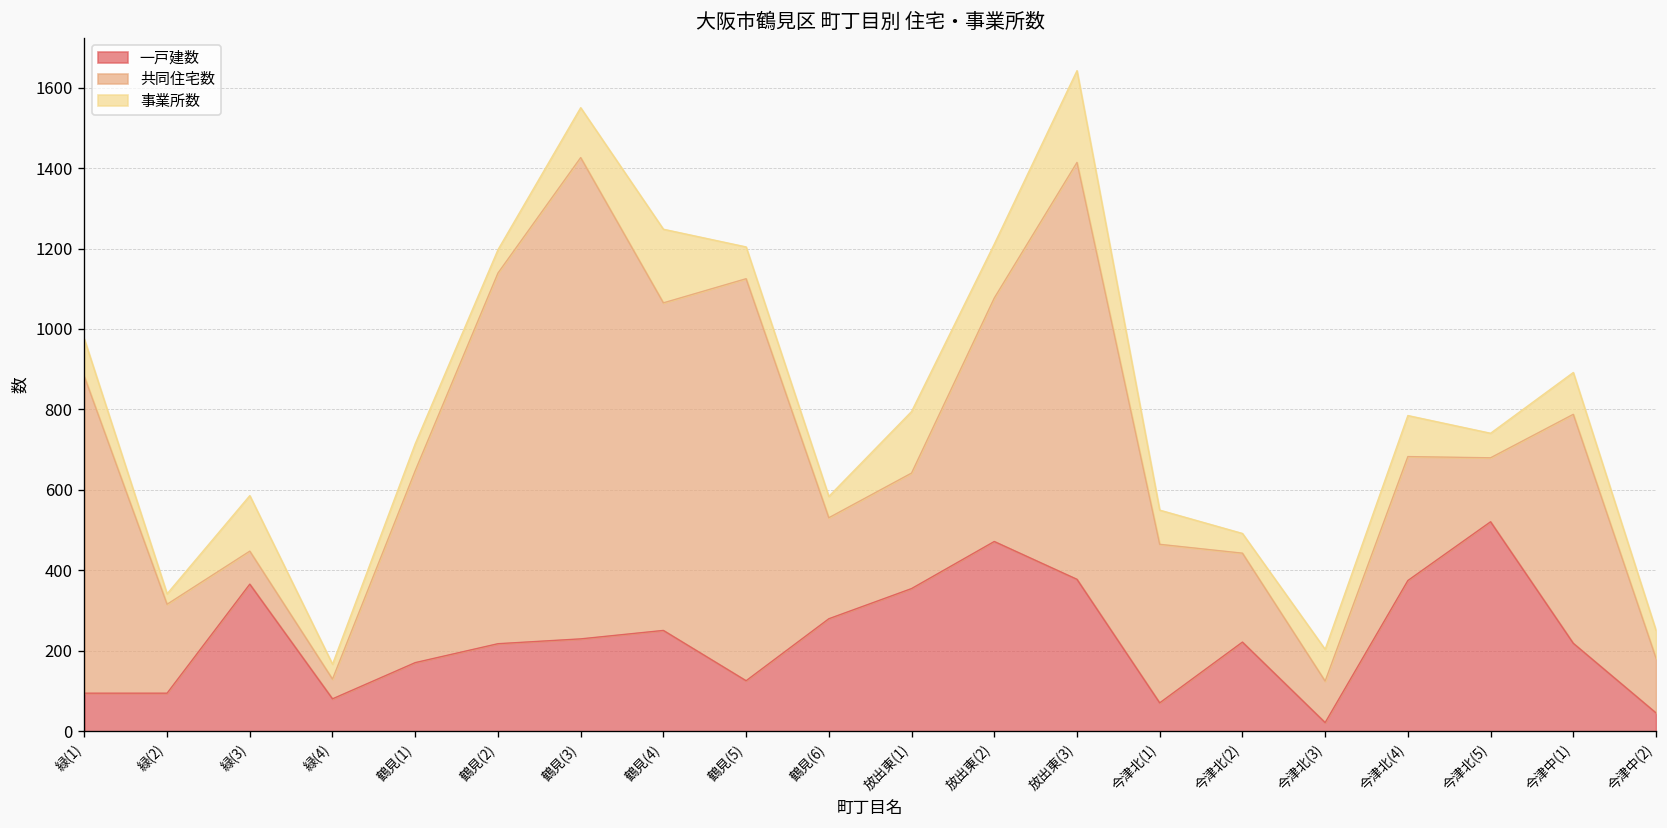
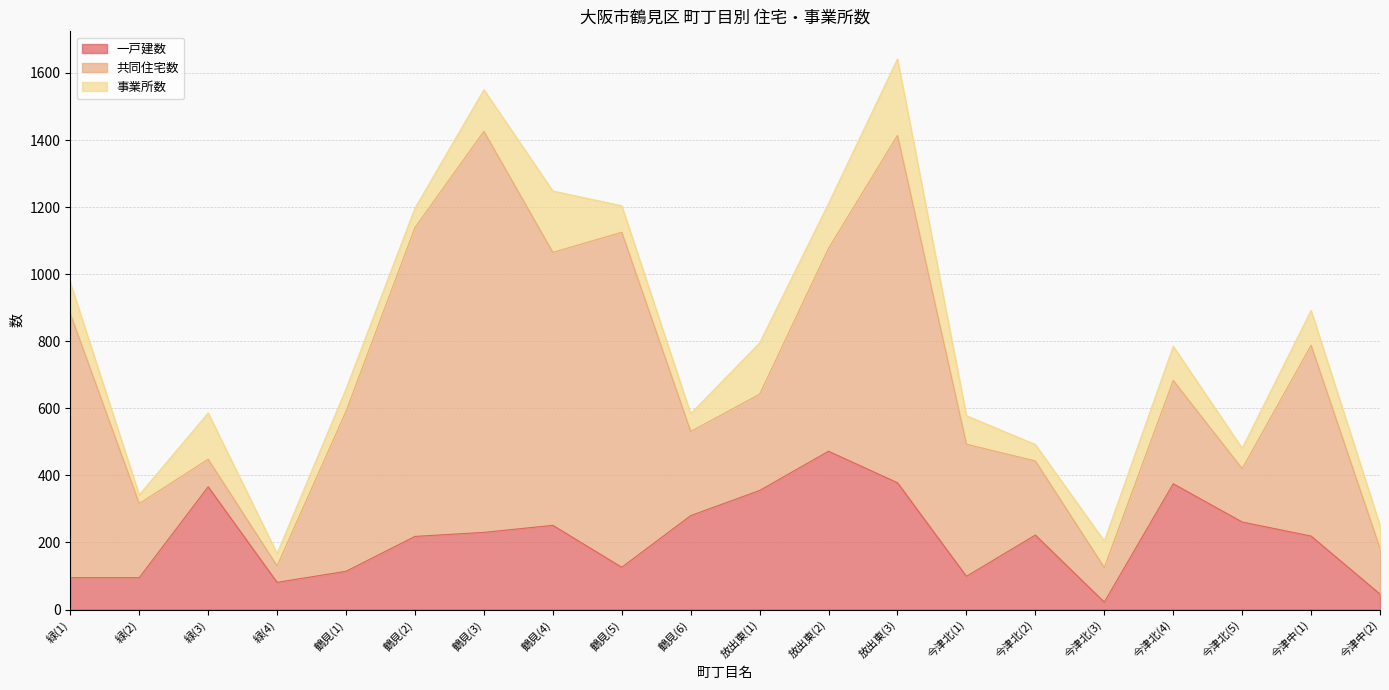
一戸建数, 鶴見(1): 170 -> 110
一戸建数, 今津北(1): 70 -> 100
一戸建数, 今津北(5): 520 -> 260
